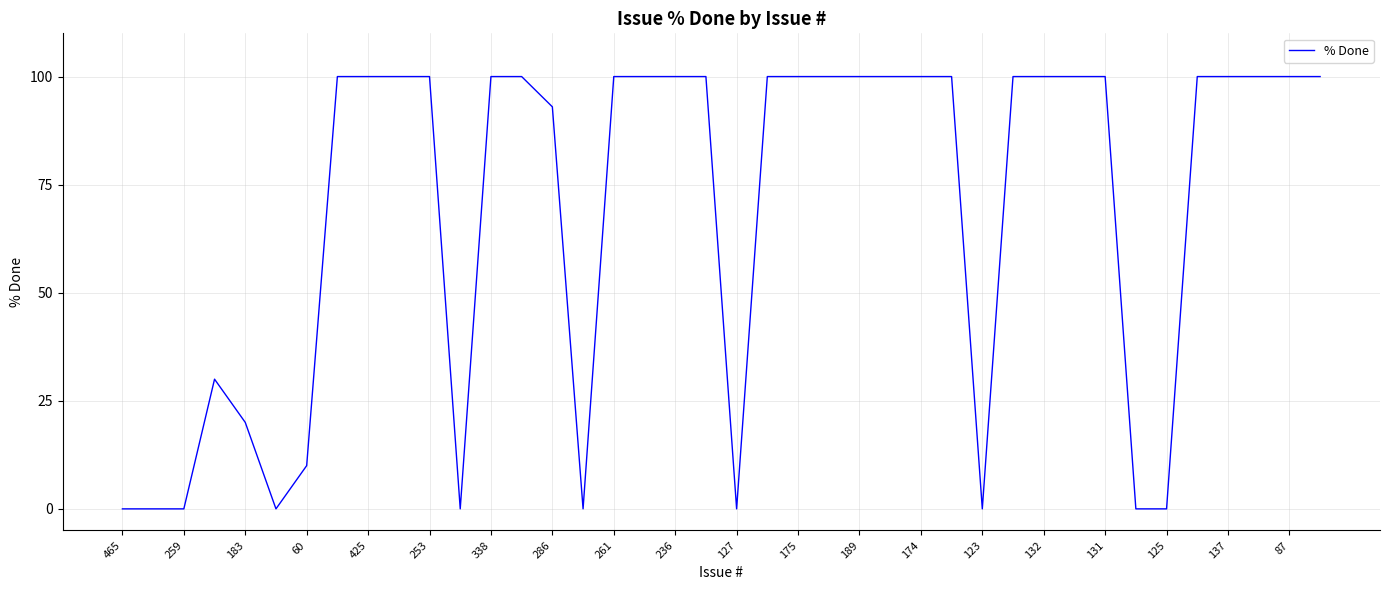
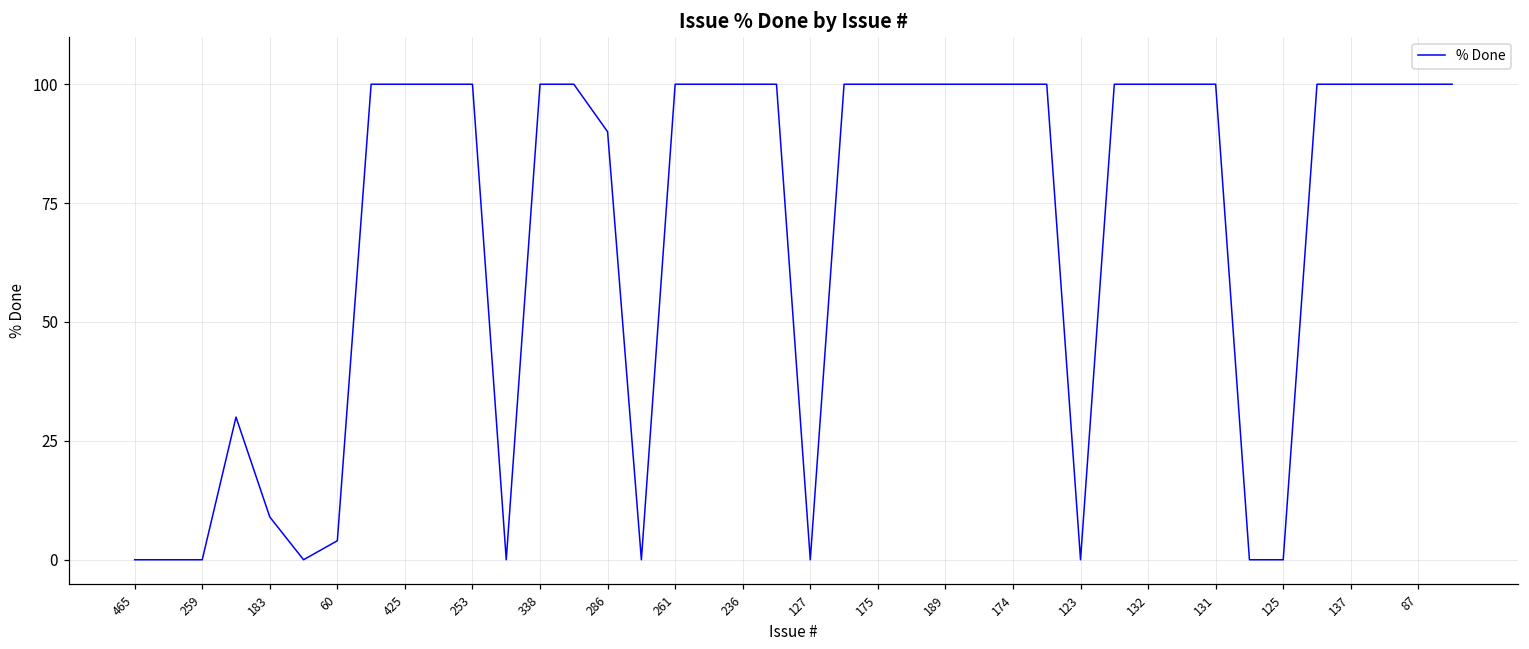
183: 20 -> 9
60: 10 -> 4
286: 93 -> 90
